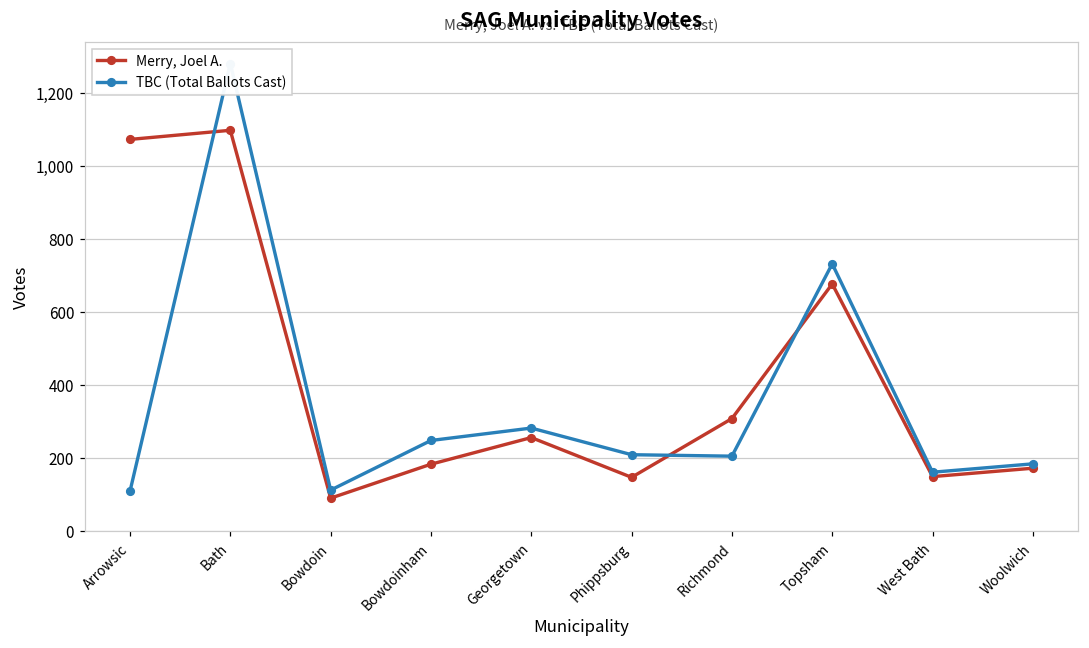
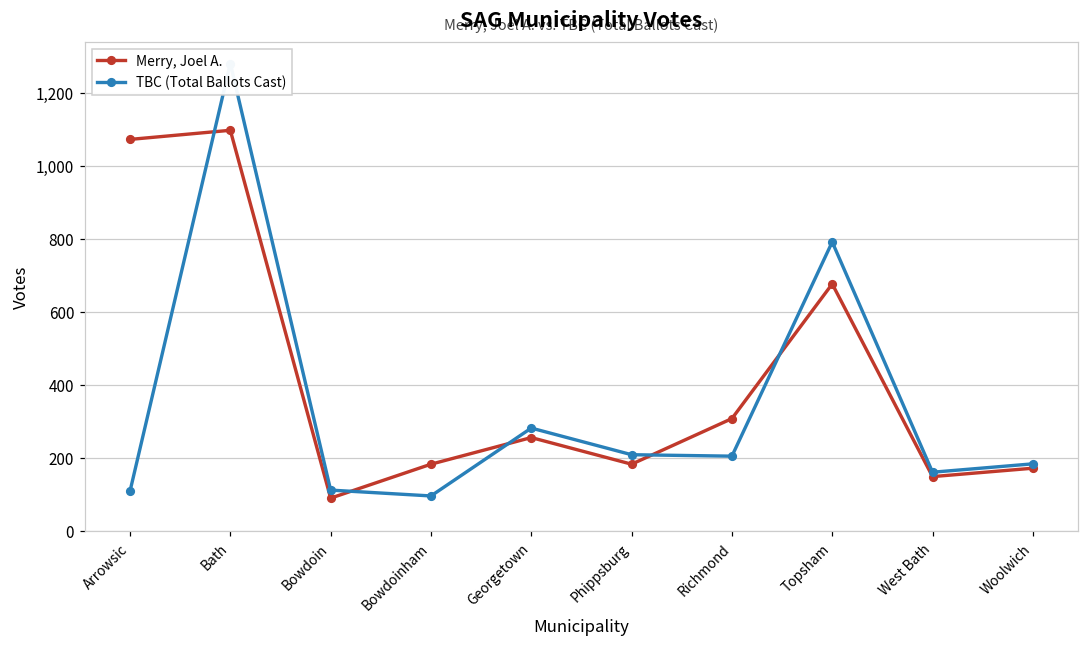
TBC (Total Ballots Cast), Bowdoinham: 250 -> 100
Merry, Joel A., Phippsburg: 150 -> 180
TBC (Total Ballots Cast), Topsham: 730 -> 790
